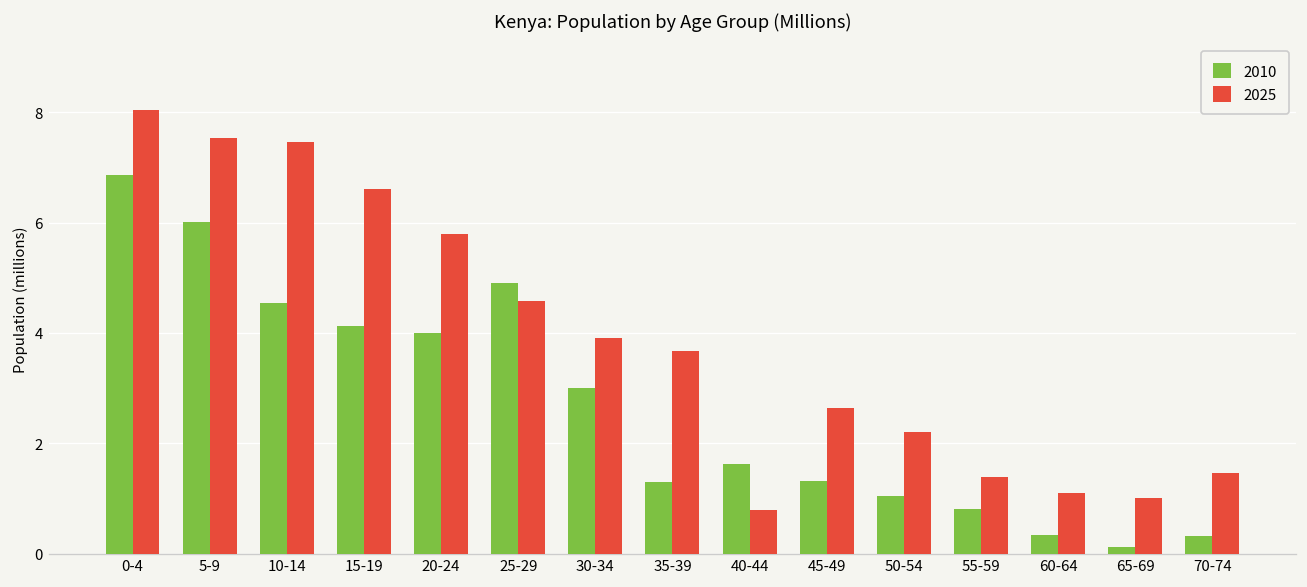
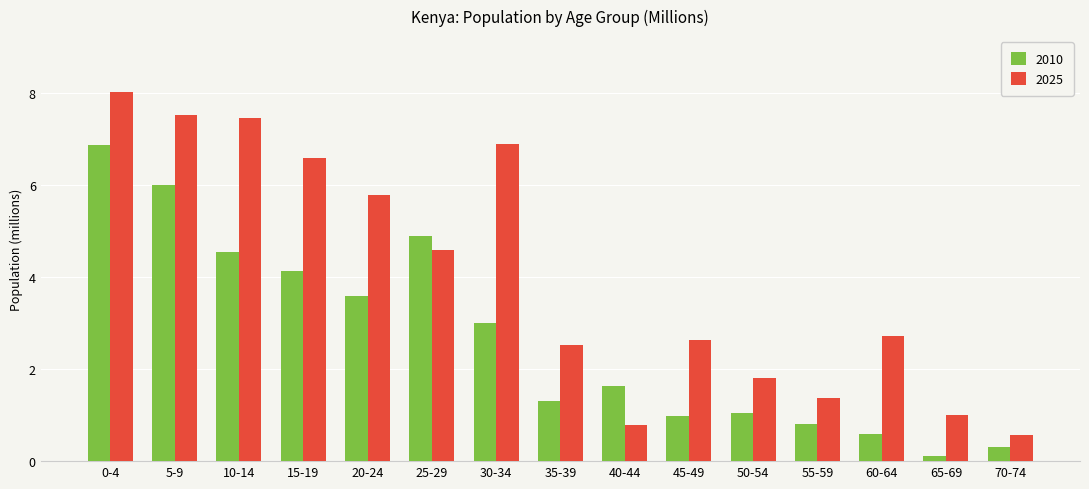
2010, 20-24: 4.0 -> 3.6
2025, 30-34: 3.9 -> 6.9
2025, 35-39: 3.7 -> 2.5
2010, 45-49: 1.3 -> 1.0
2025, 50-54: 2.2 -> 1.8
2010, 60-64: 0.3 -> 0.6
2025, 60-64: 1.1 -> 2.7
2025, 70-74: 1.5 -> 0.6
